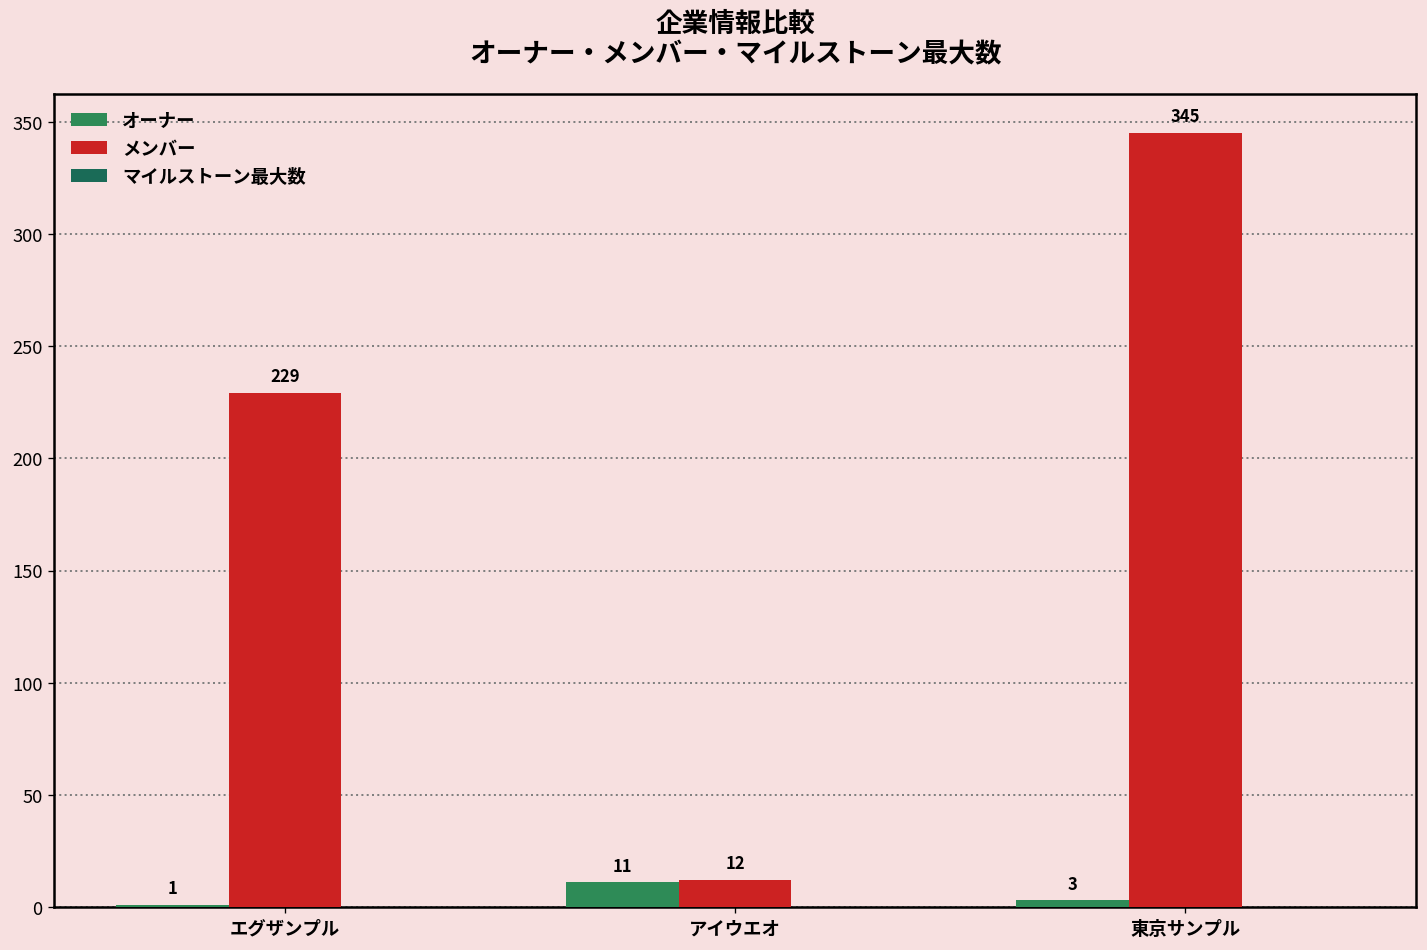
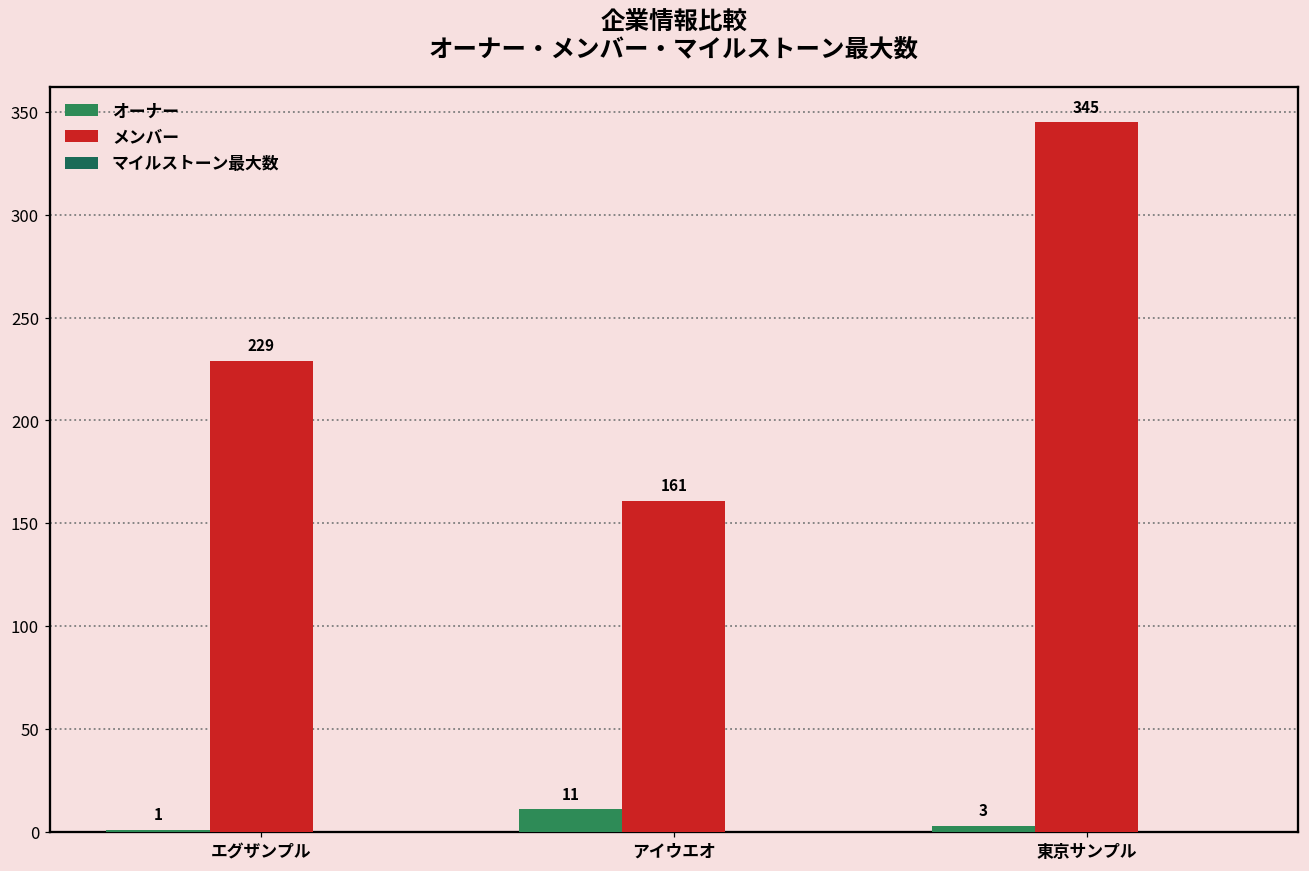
メンバー, アイウエオ: 12 -> 161
